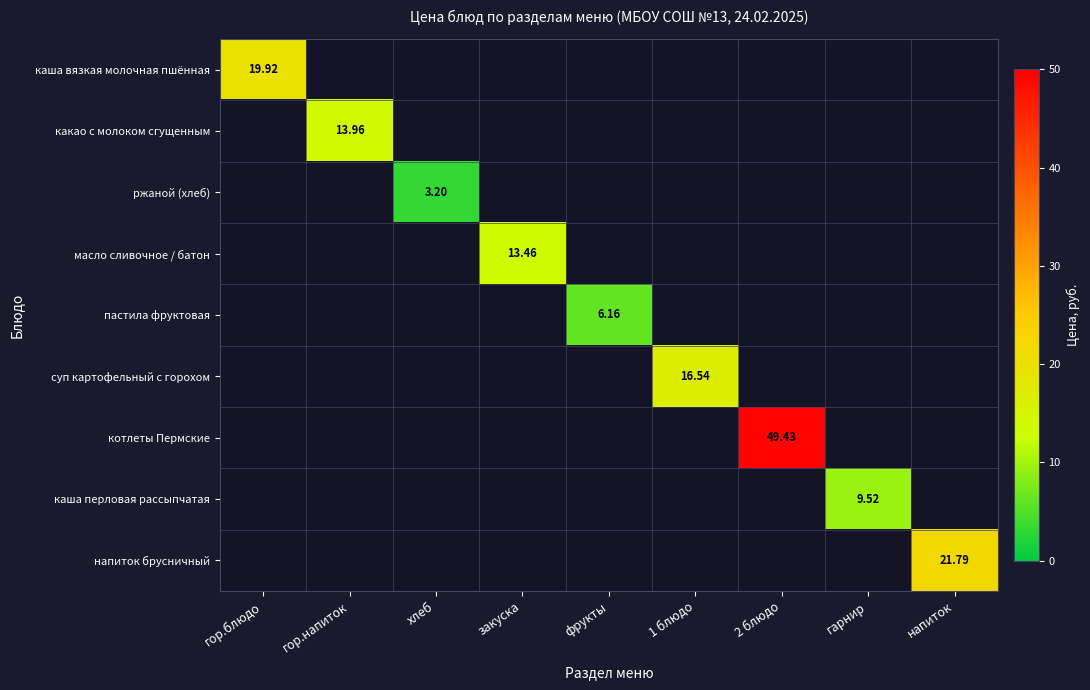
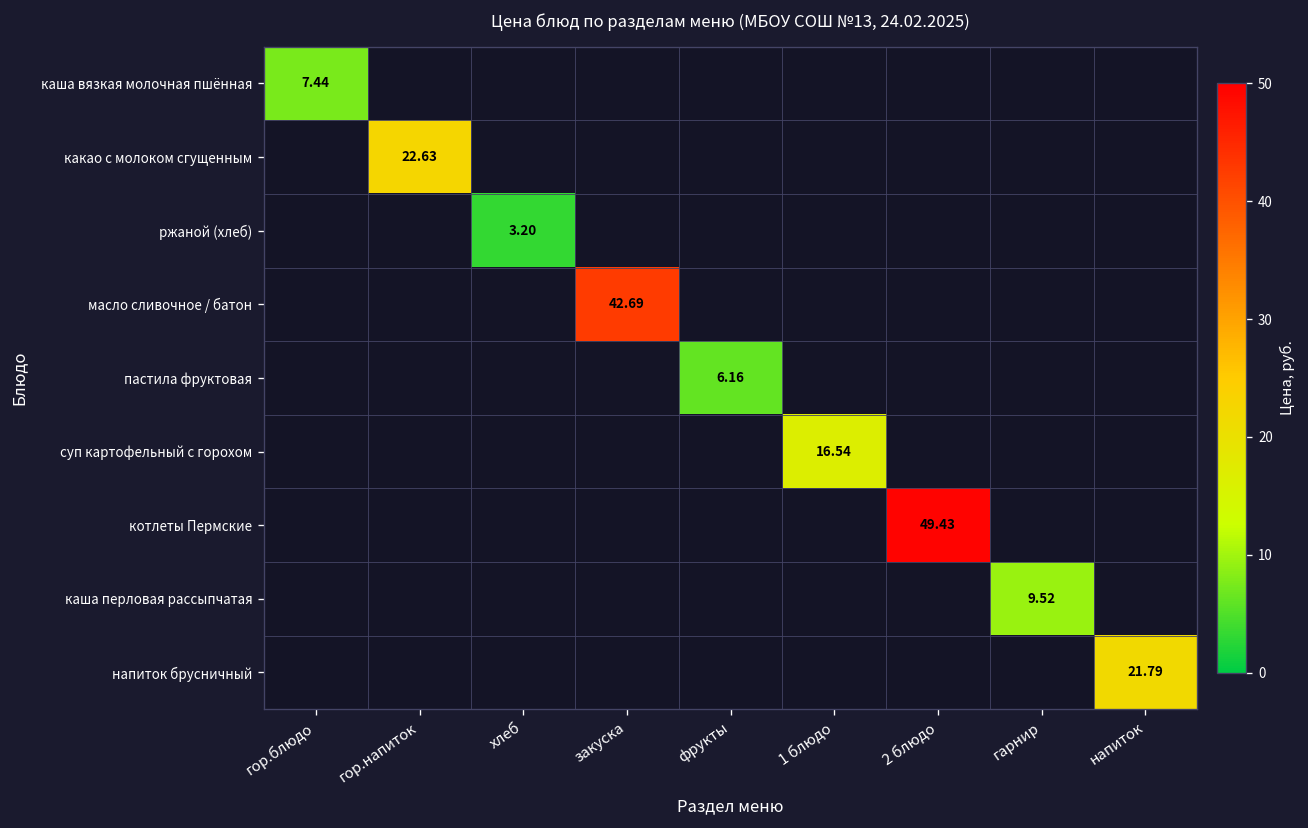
каша вязкая молочная пшённая, гор.блюдо: 19.92 -> 7.44
какао с молоком сгущенным, гор.напиток: 13.96 -> 22.63
масло сливочное / батон, закуска: 13.46 -> 42.69
